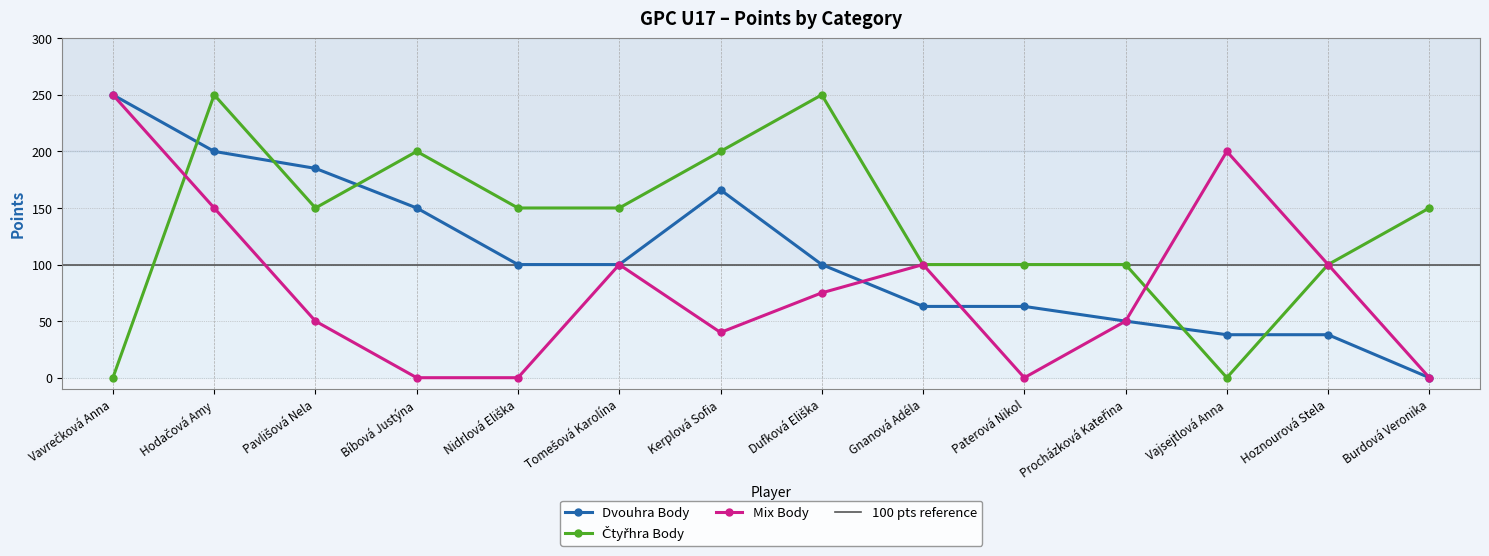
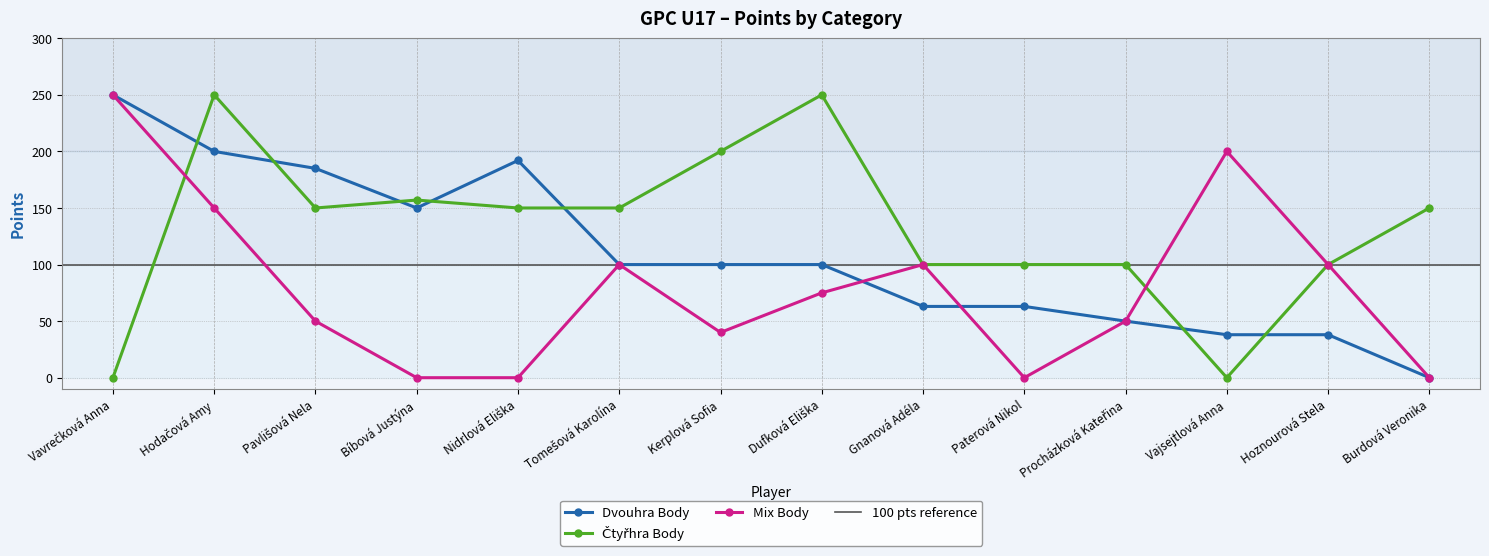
Čtyřhra Body, Bíbová Justýna: 200 -> 157
Dvouhra Body, Nidrlová Eliška: 100 -> 192
Dvouhra Body, Kerplová Sofia: 166 -> 100
